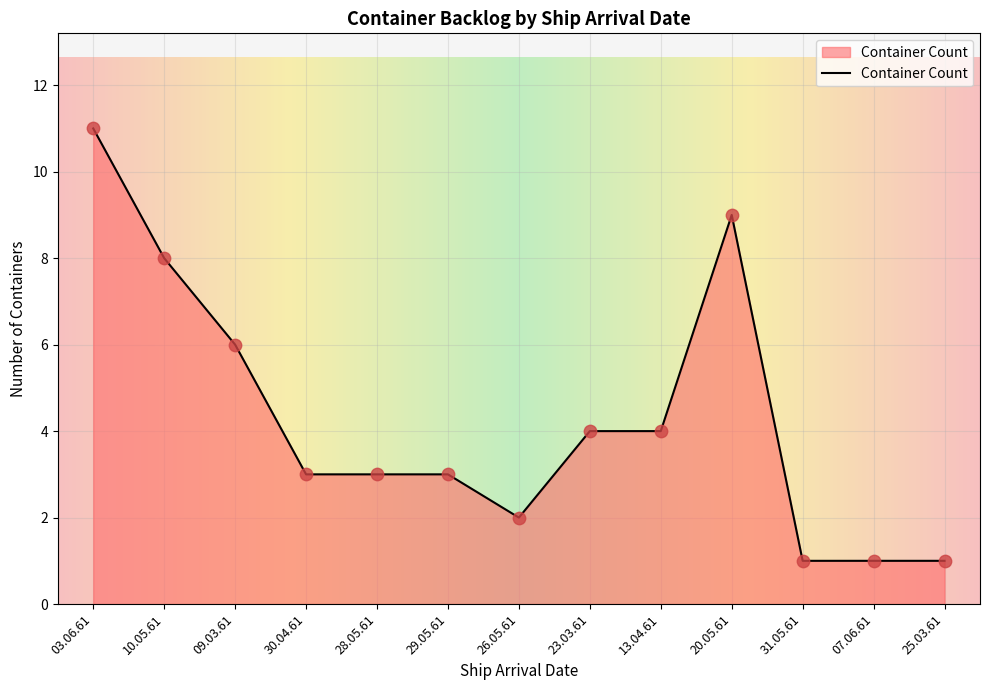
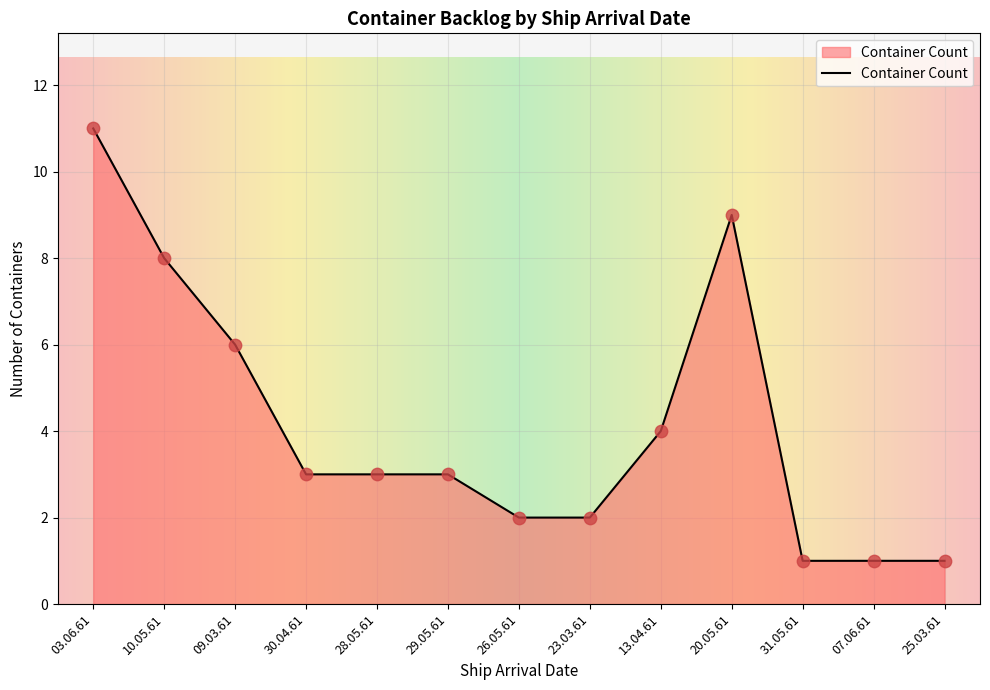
23.03.61: 4 -> 2
